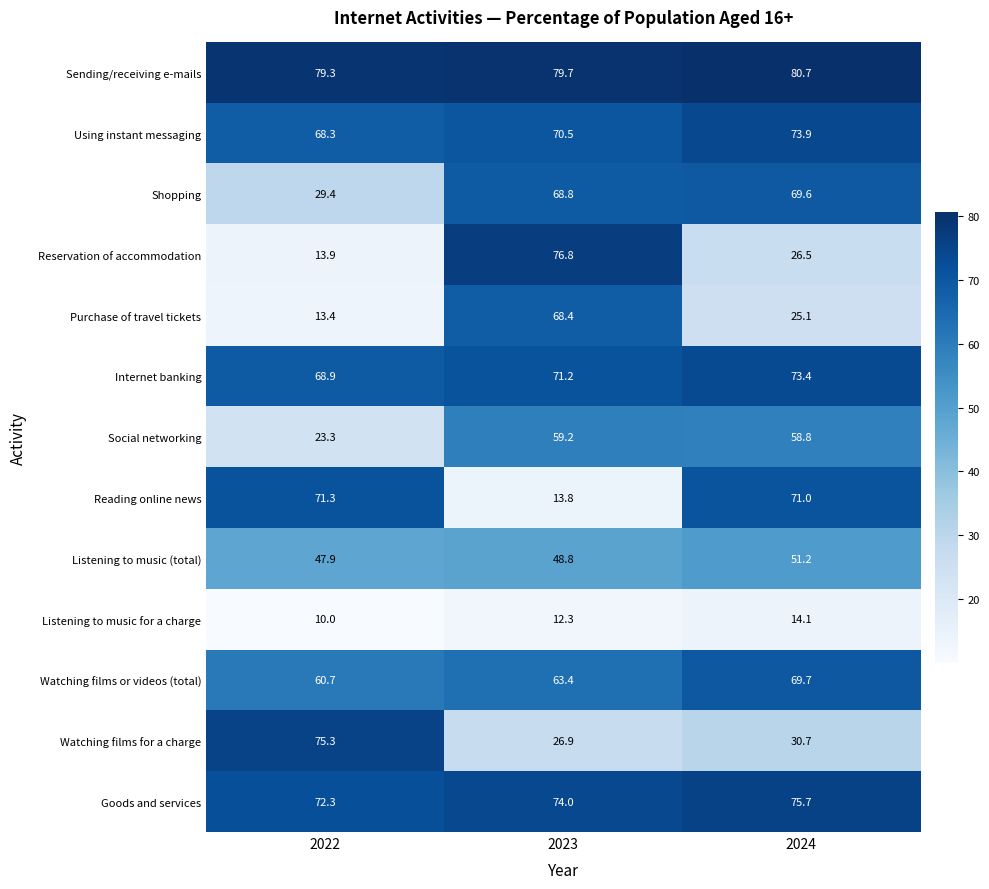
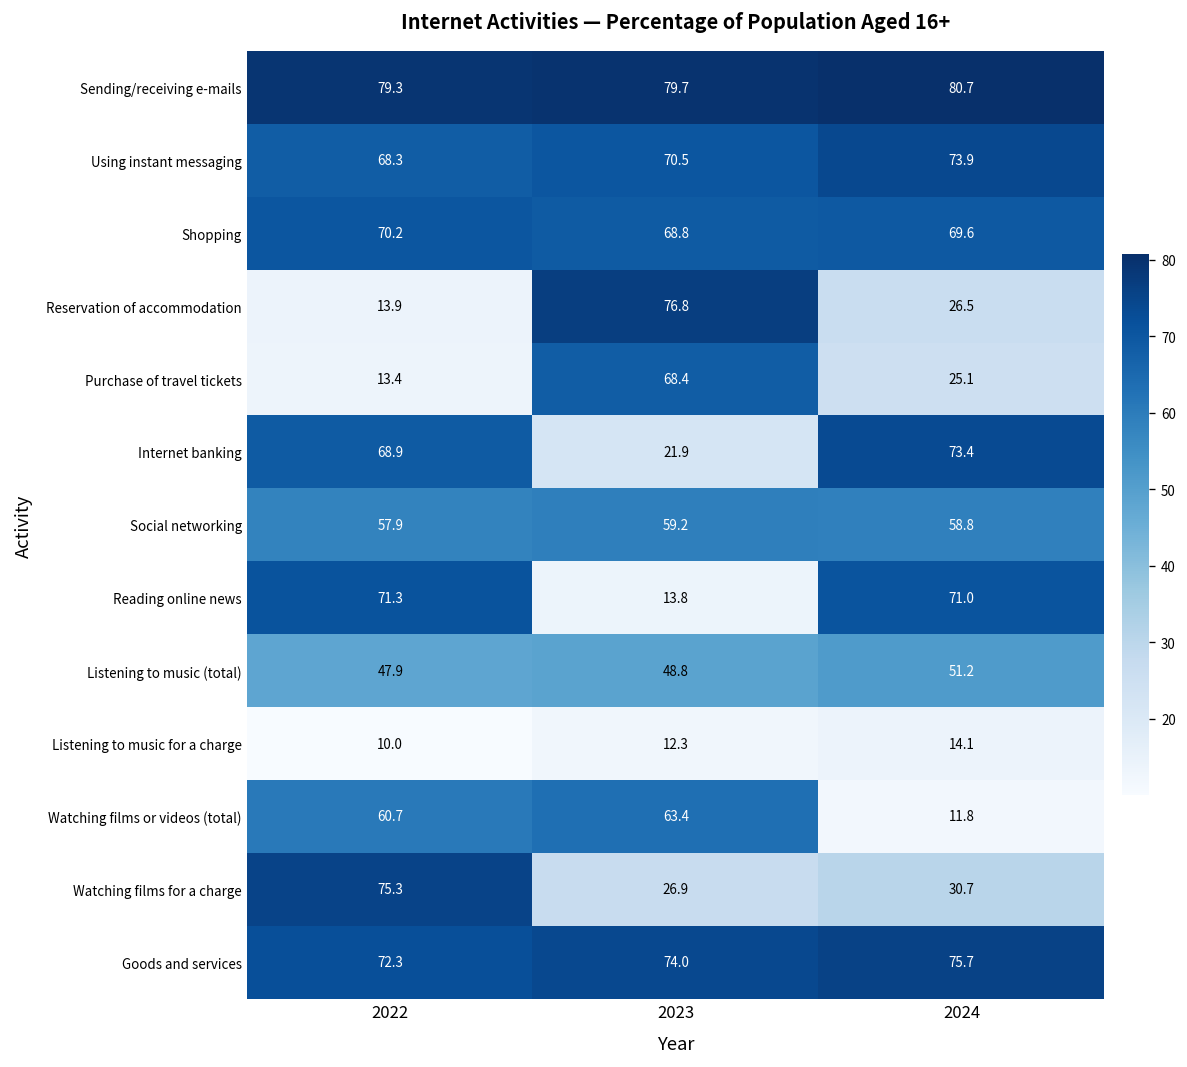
Shopping, 2022: 29.4 -> 70.2
Internet banking, 2023: 71.2 -> 21.9
Social networking, 2022: 23.3 -> 57.9
Watching films or videos (total), 2024: 69.7 -> 11.8
